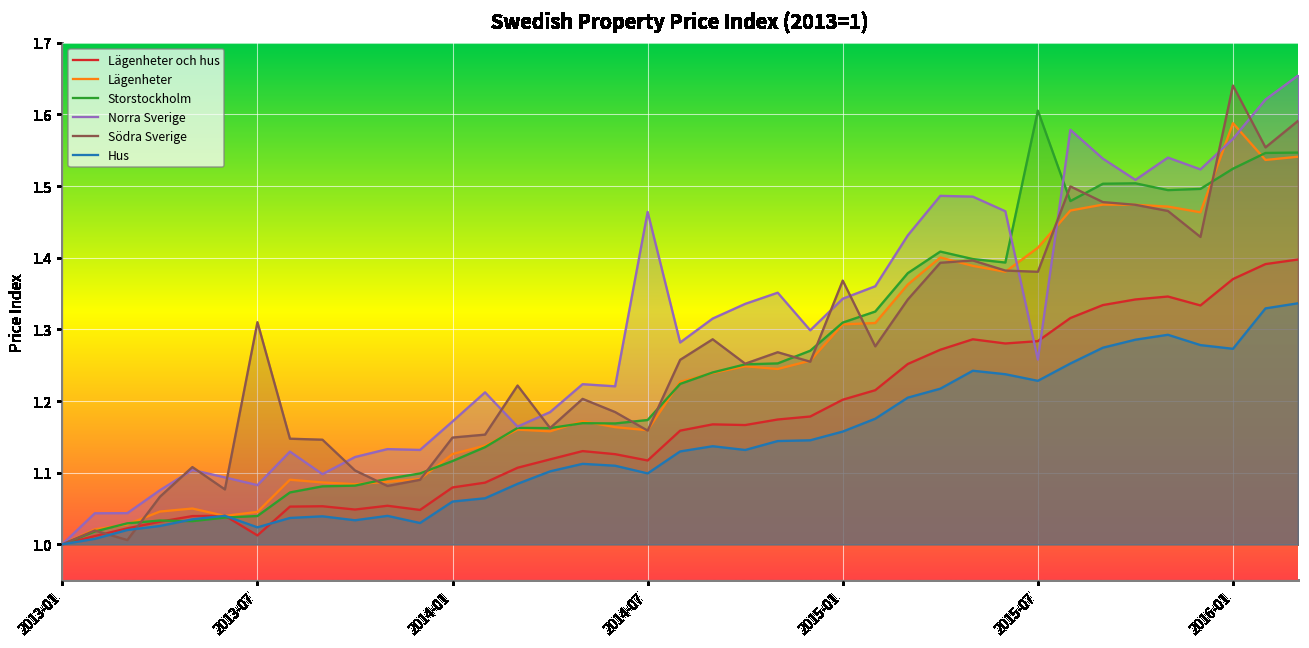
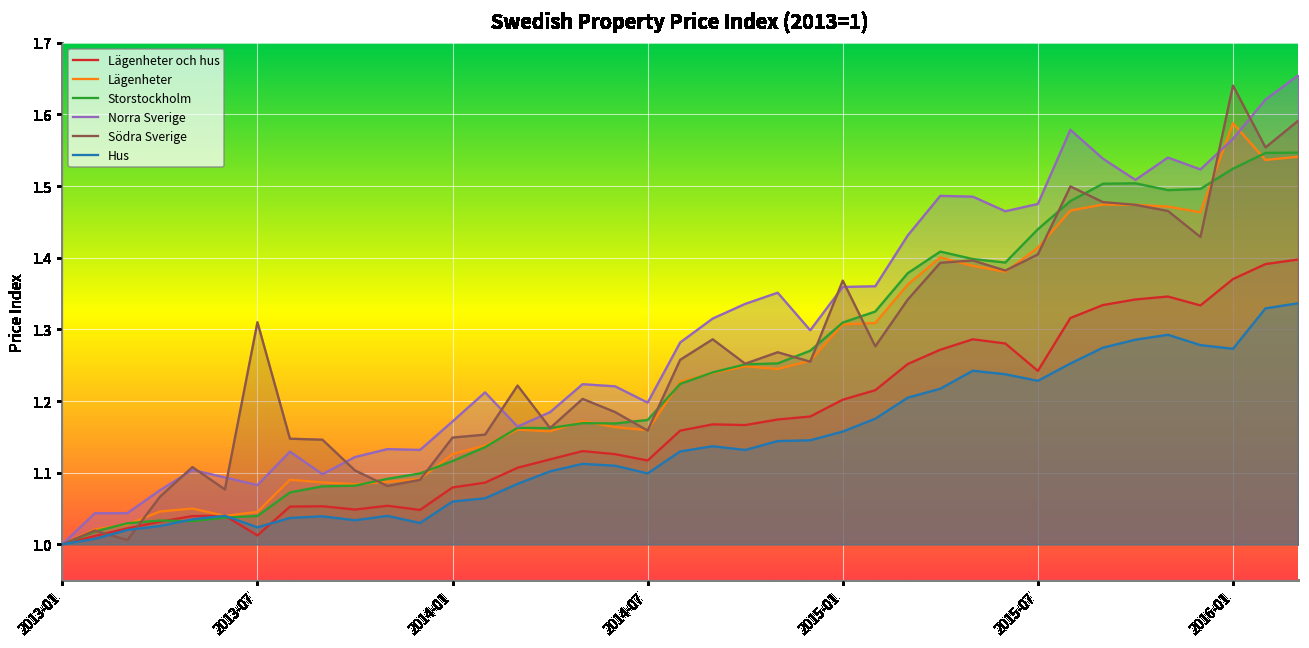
Norra Sverige, 2014-07: 1.46 -> 1.20
Norra Sverige, 2015-01: 1.34 -> 1.36
Lägenheter och hus, 2015-07: 1.28 -> 1.24
Storstockholm, 2015-07: 1.61 -> 1.44
Norra Sverige, 2015-07: 1.26 -> 1.48
Södra Sverige, 2015-07: 1.38 -> 1.40
